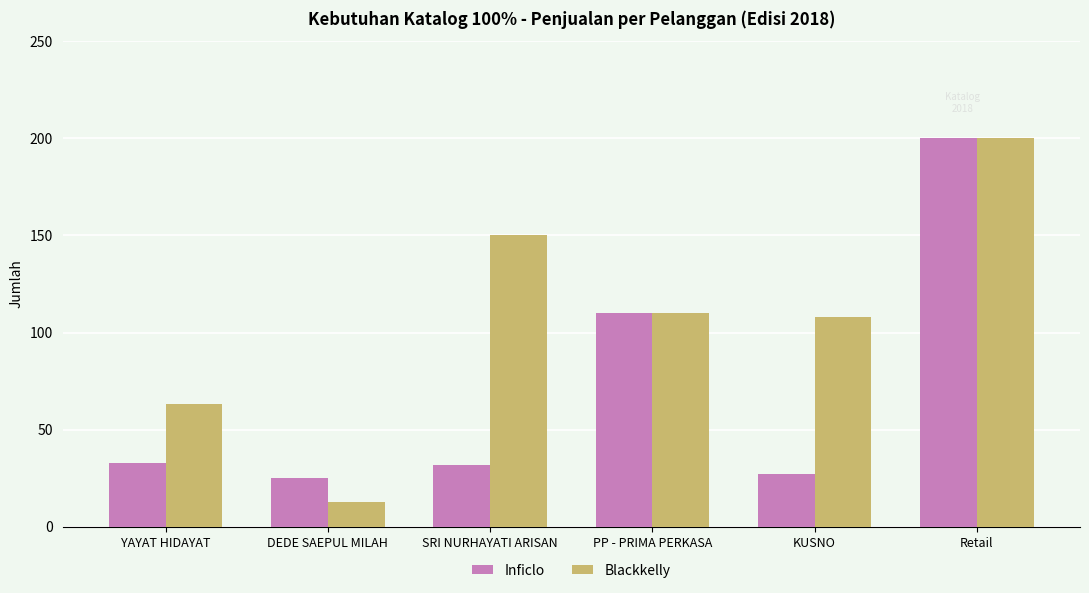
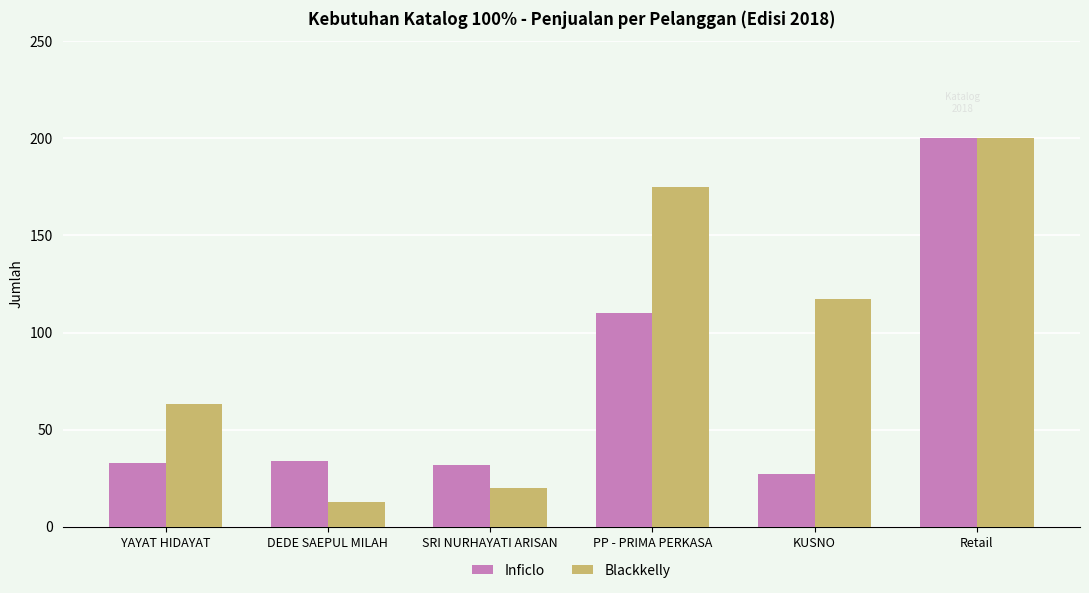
Inficlo, DEDE SAEPUL MILAH: 25 -> 34
Blackkelly, SRI NURHAYATI ARISAN: 150 -> 20
Blackkelly, PP - PRIMA PERKASA: 110 -> 175
Blackkelly, KUSNO: 108 -> 117
